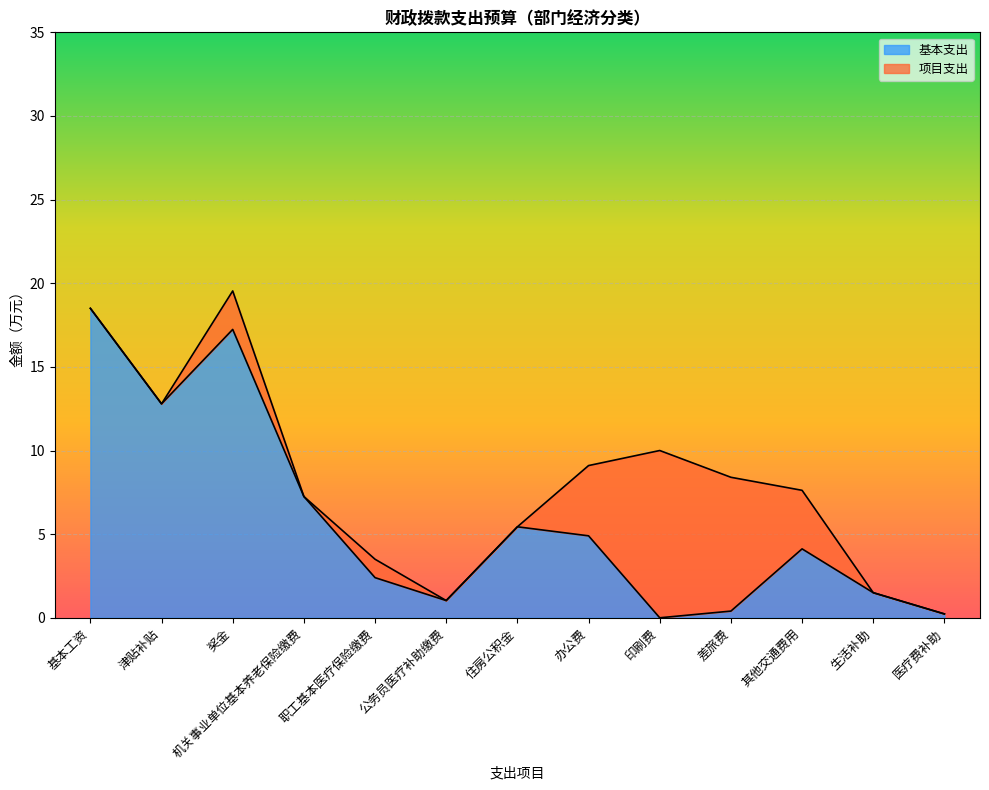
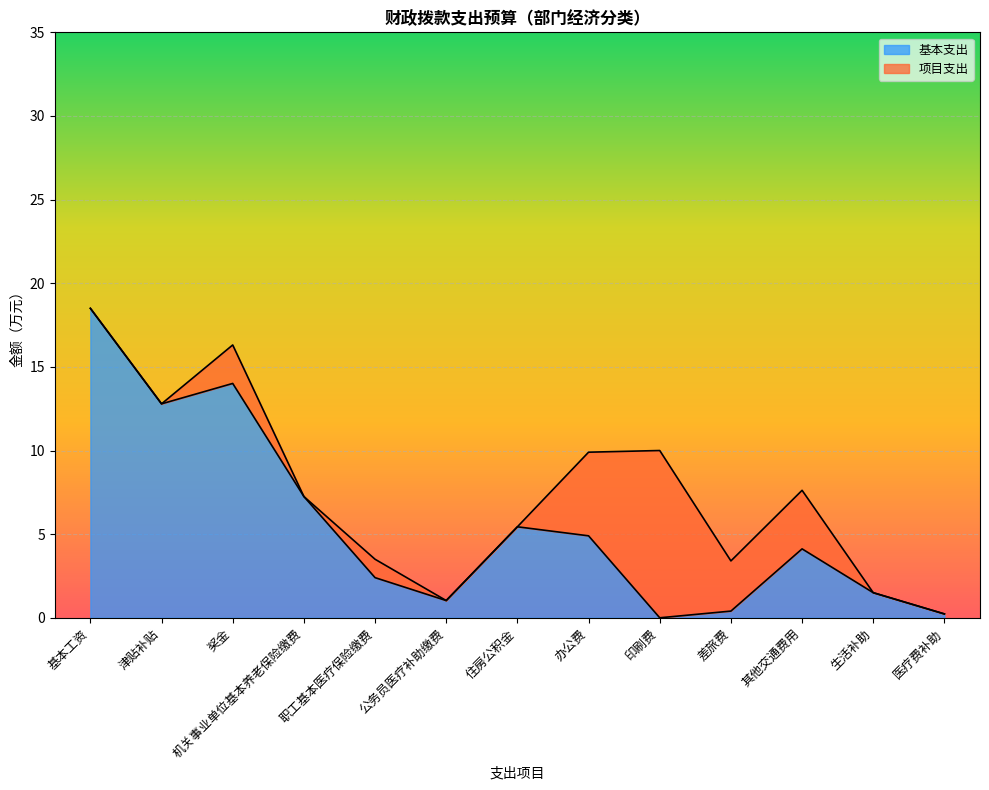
基本支出, 奖金: 17.2 -> 14.0
项目支出, 办公费: 4.2 -> 5.0
项目支出, 差旅费: 8 -> 3
